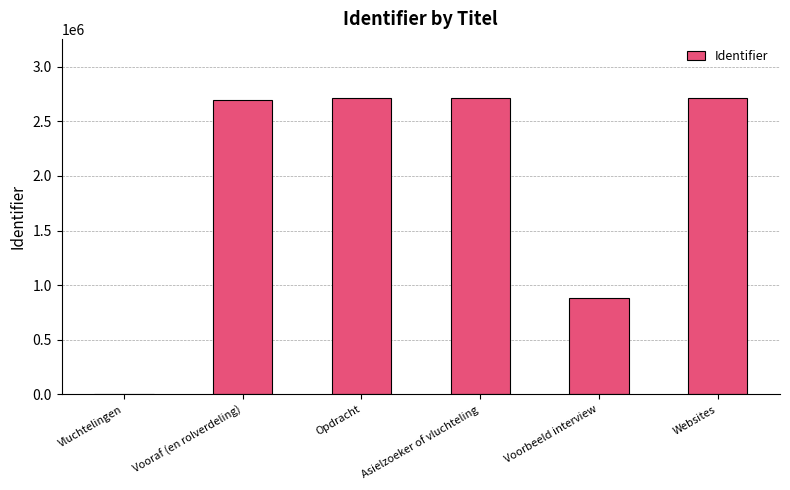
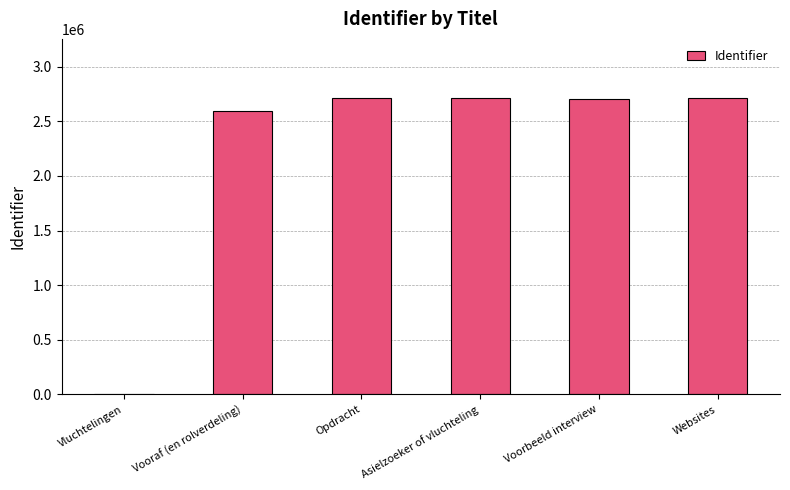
Vooraf (en rolverdeling): 2690000 -> 2600000
Voorbeeld interview: 880000 -> 2700000
